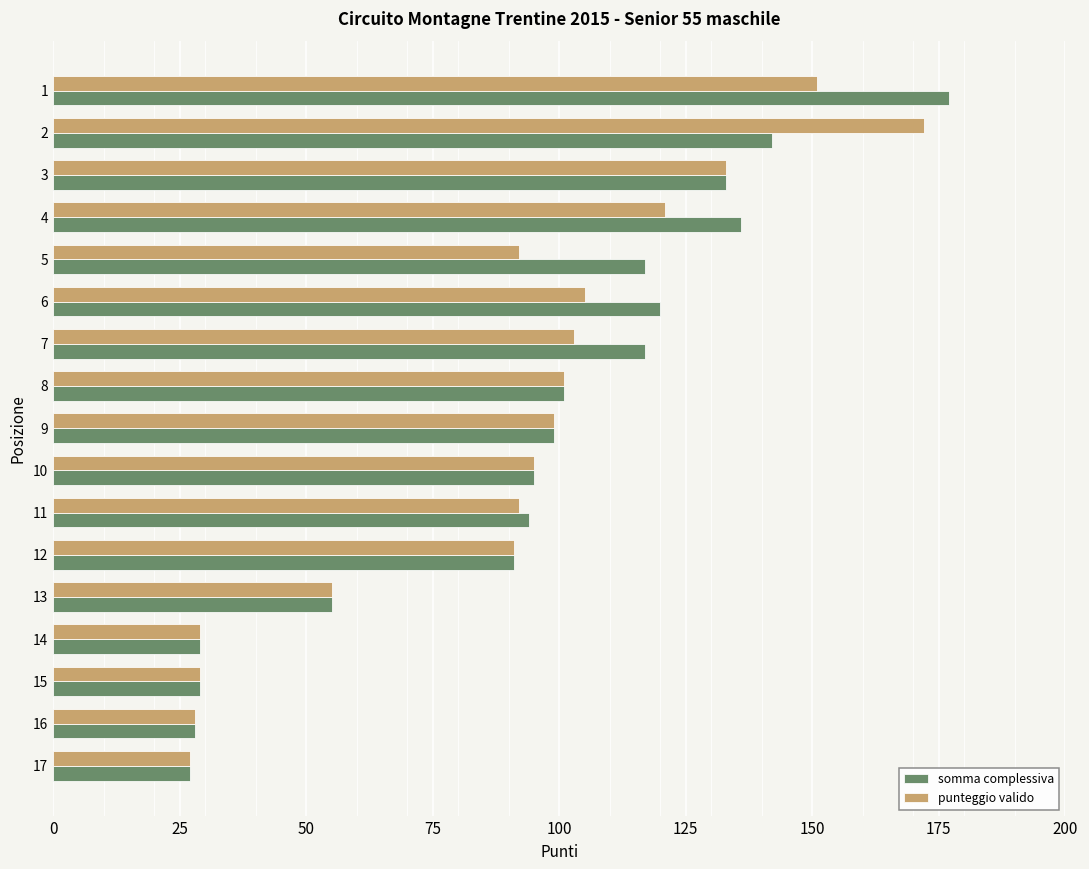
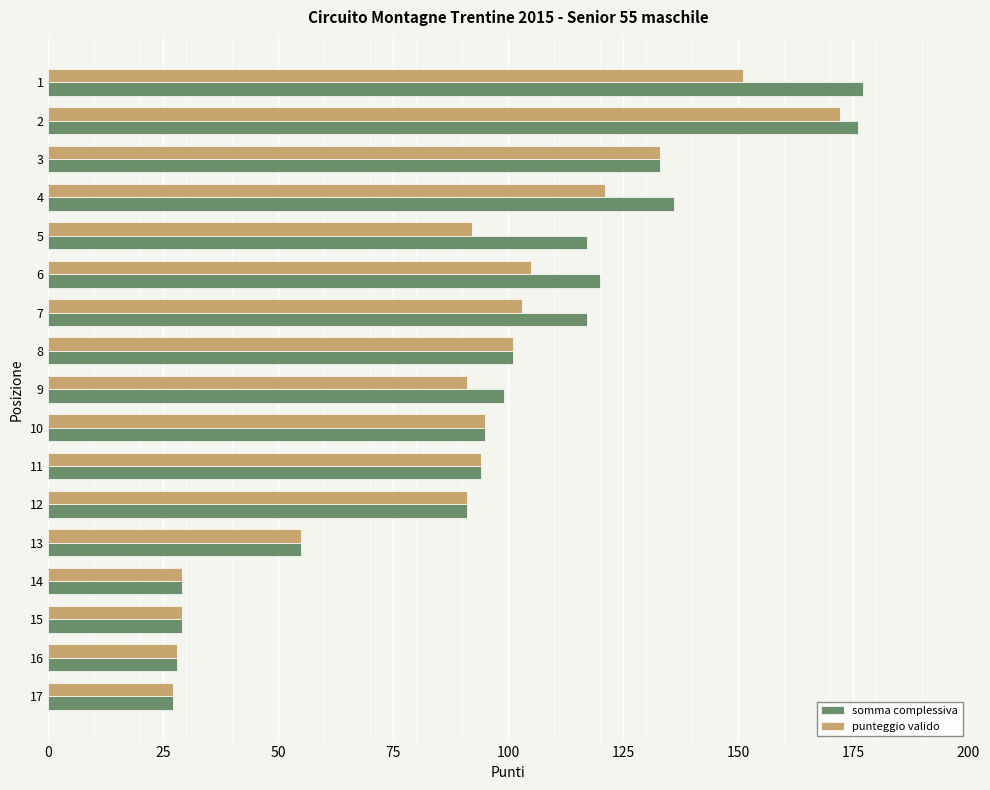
somma complessiva, 2: 142 -> 176
punteggio valido, 9: 99 -> 91
punteggio valido, 11: 92 -> 94
